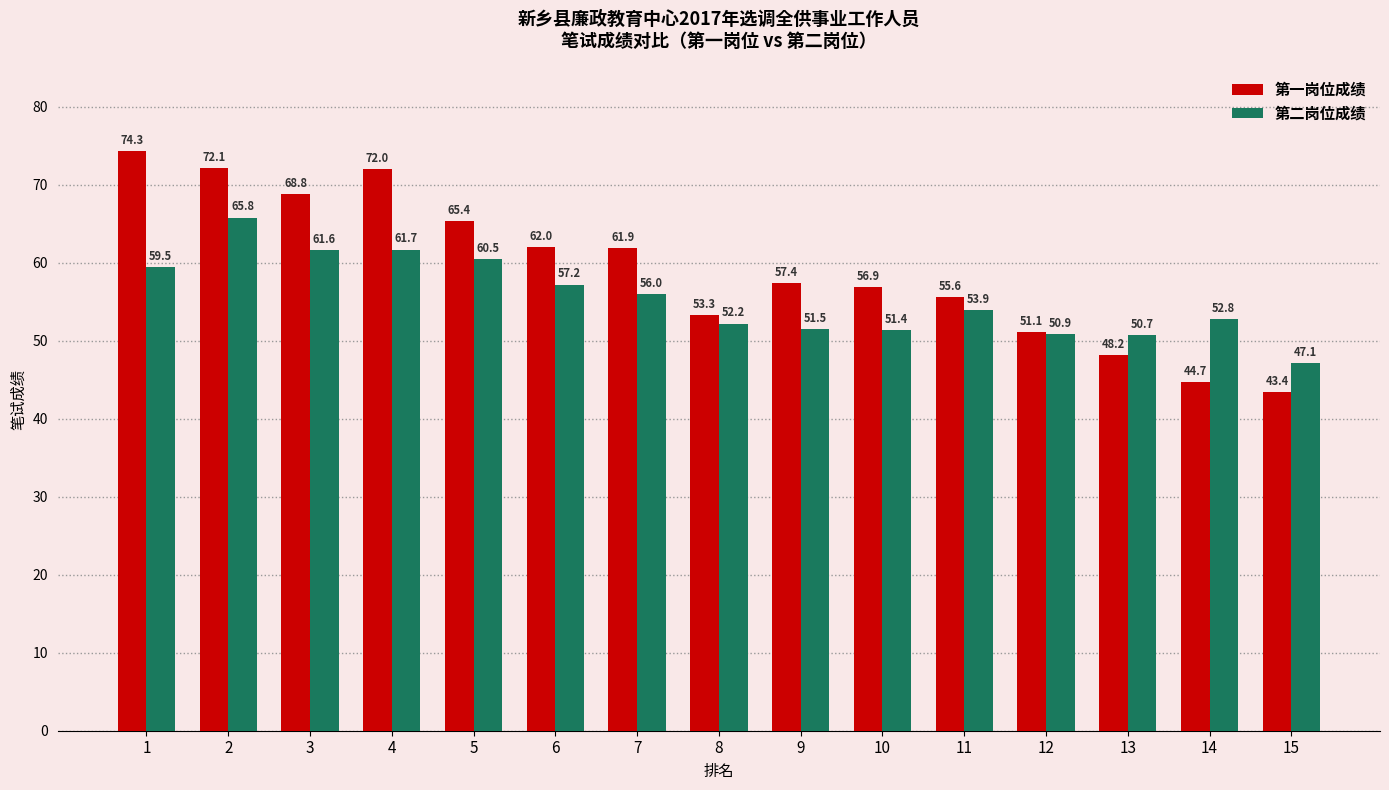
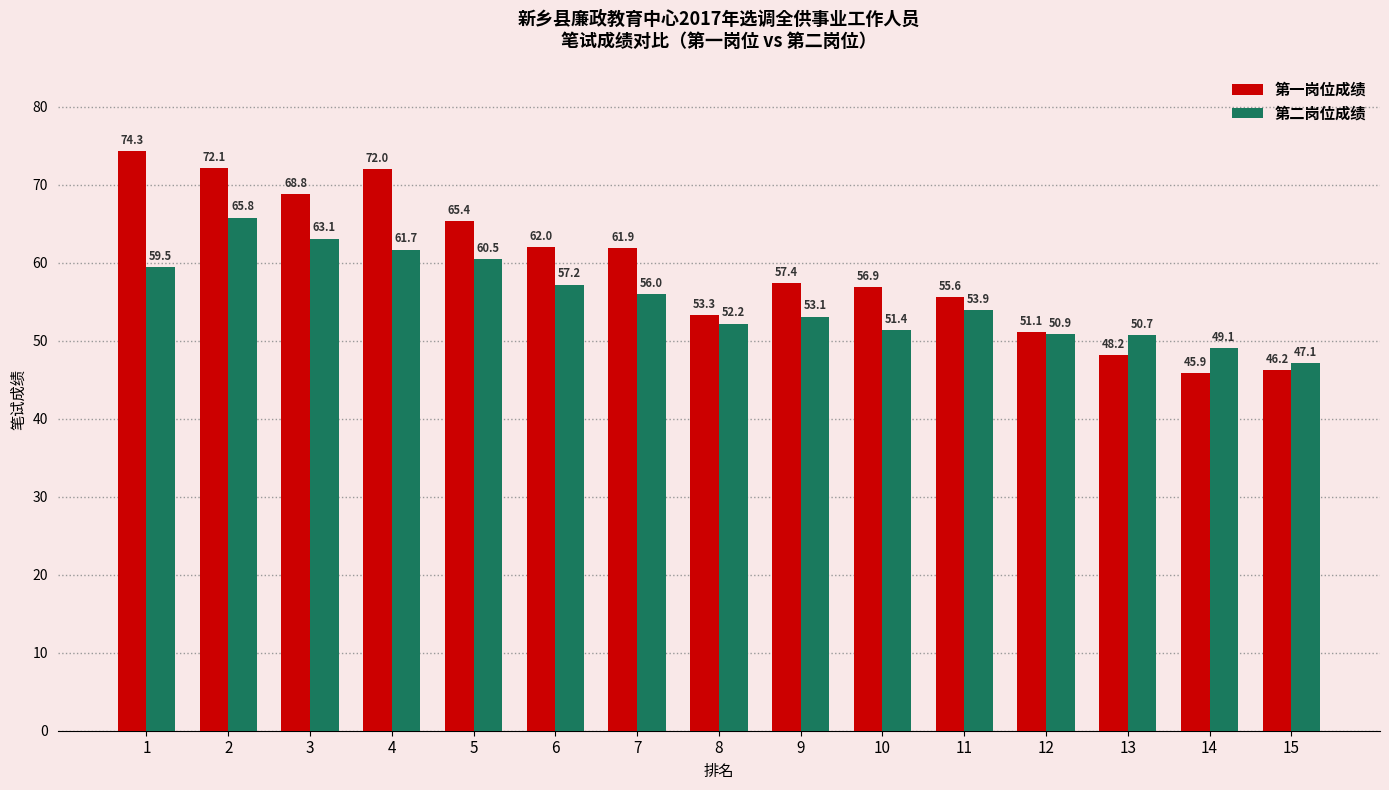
第二岗位成绩, 3: 61.6 -> 63.1
第二岗位成绩, 9: 51.5 -> 53.1
第一岗位成绩, 14: 44.7 -> 45.9
第二岗位成绩, 14: 52.8 -> 49.1
第一岗位成绩, 15: 43.4 -> 46.2
